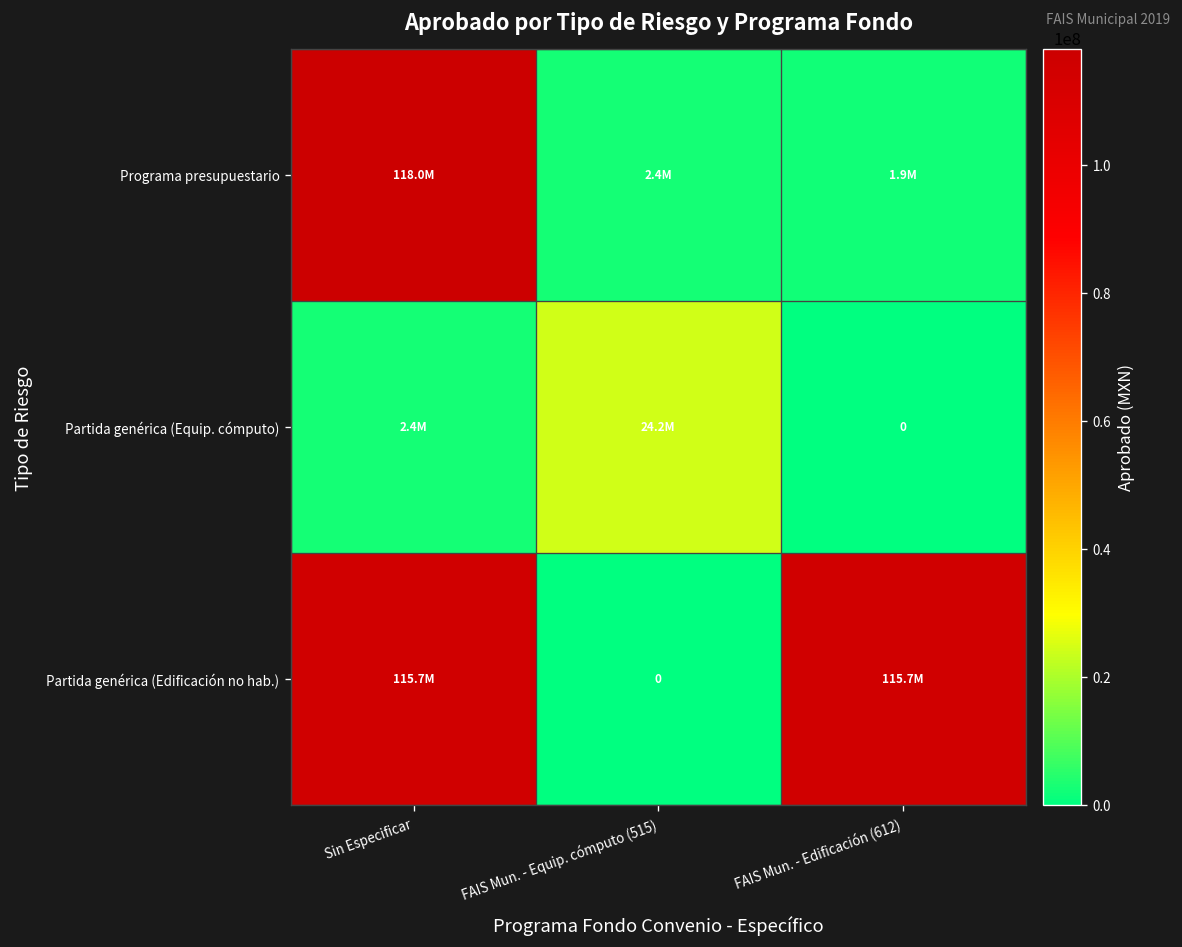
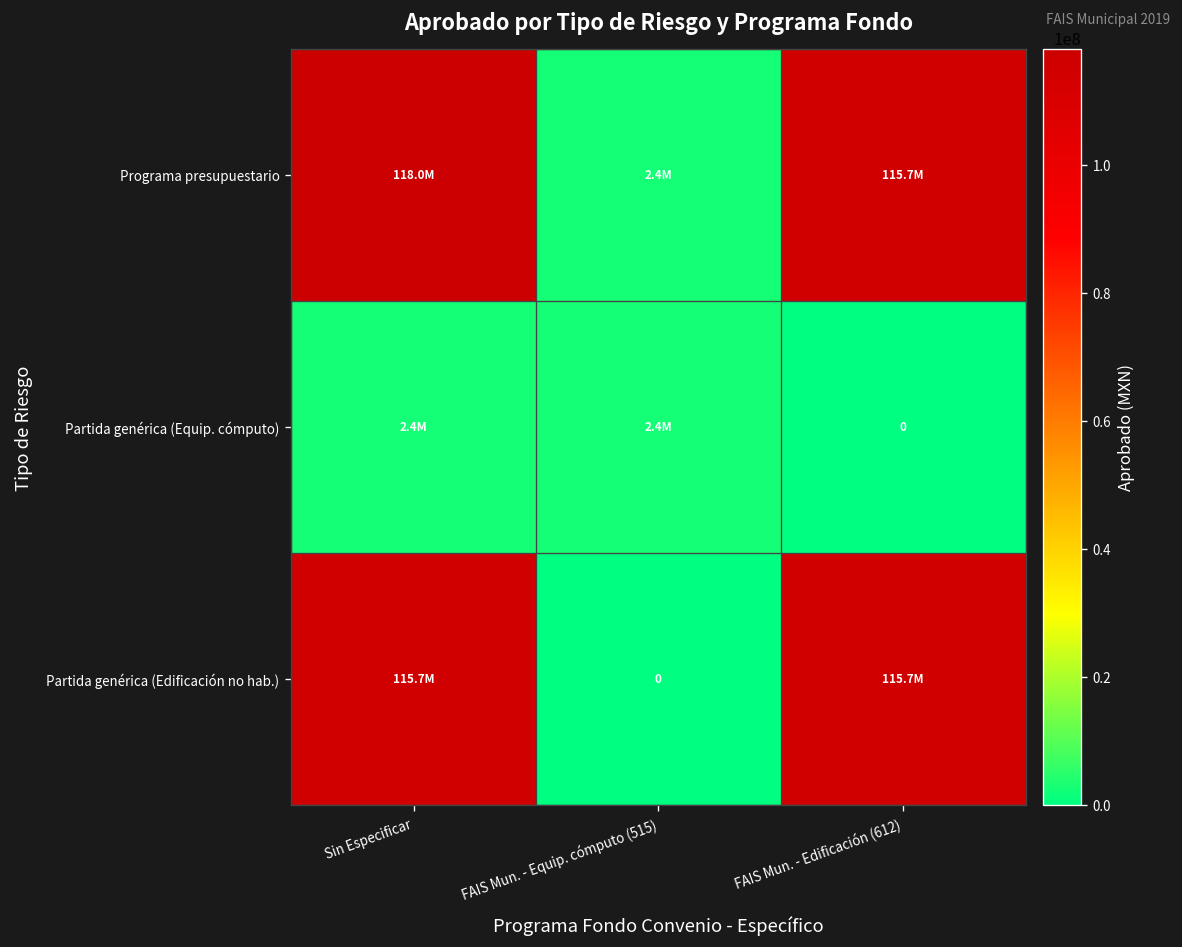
Programa presupuestario, FAIS Mun. - Edificación (612): 1.9M -> 115.7M
Partida genérica (Equip. cómputo), FAIS Mun. - Equip. cómputo (515): 24.2M -> 2.4M
